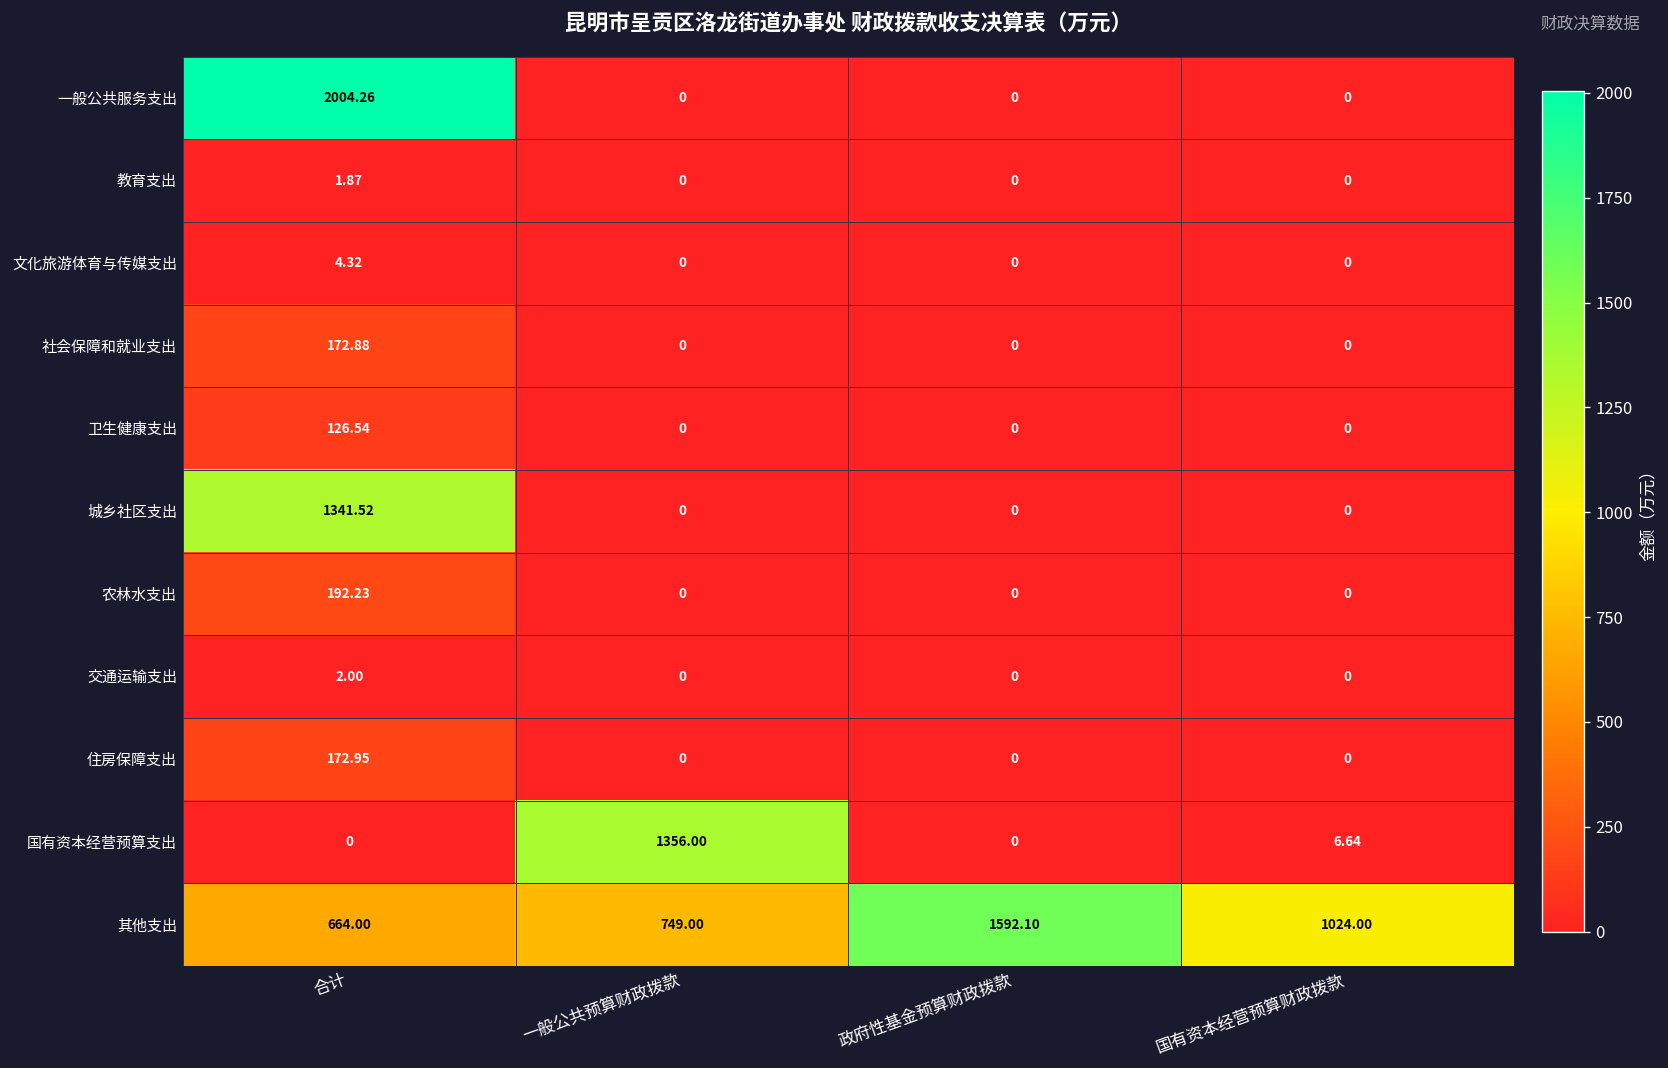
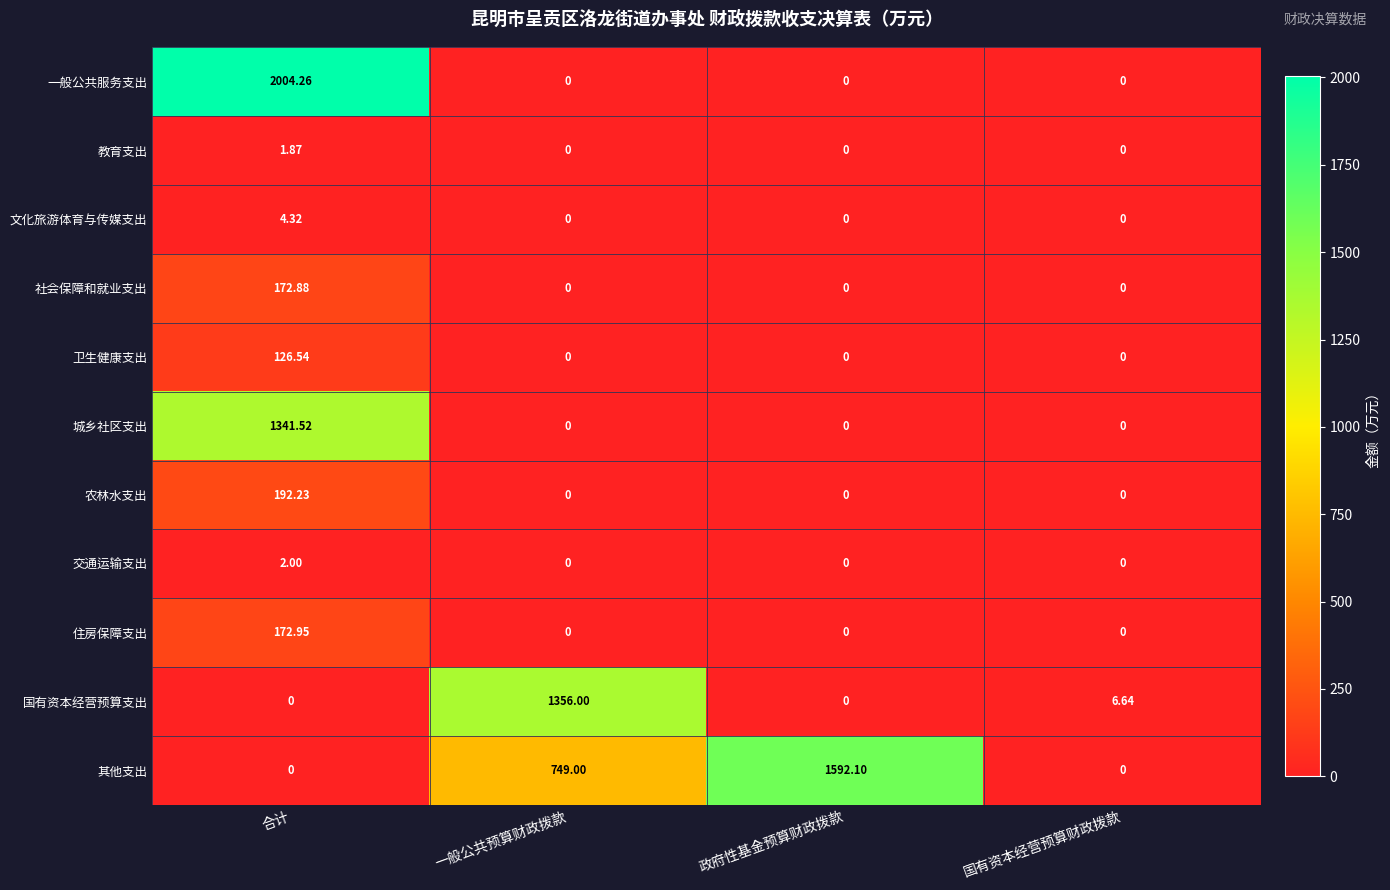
其他支出, 合计: 664.00 -> 0
其他支出, 国有资本经营预算财政拨款: 1024.00 -> 0
